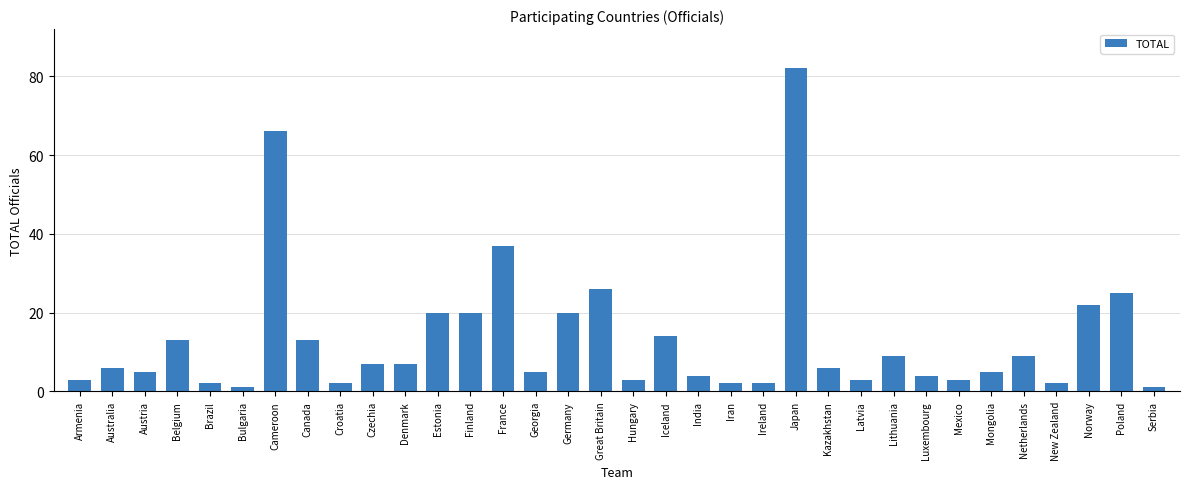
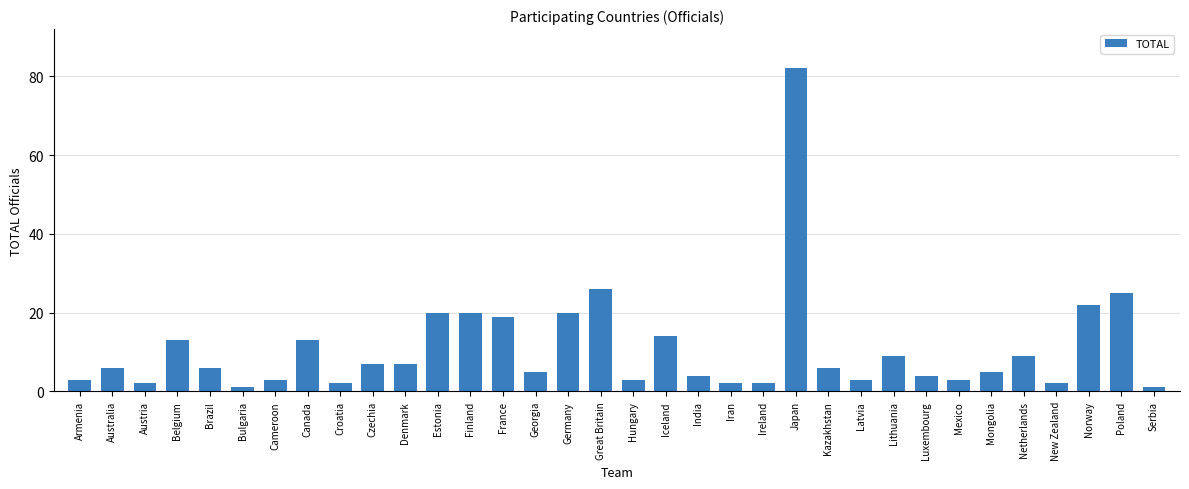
Austria: 5 -> 2
Brazil: 2 -> 6
Cameroon: 66 -> 3
France: 37 -> 19
